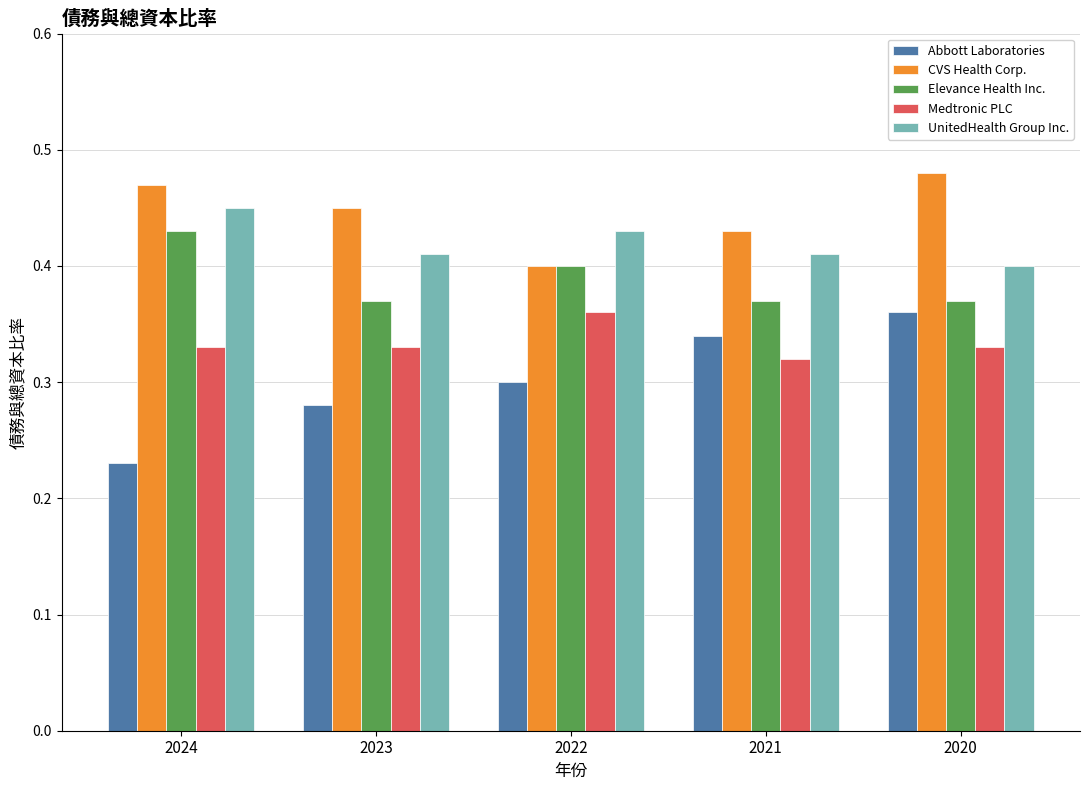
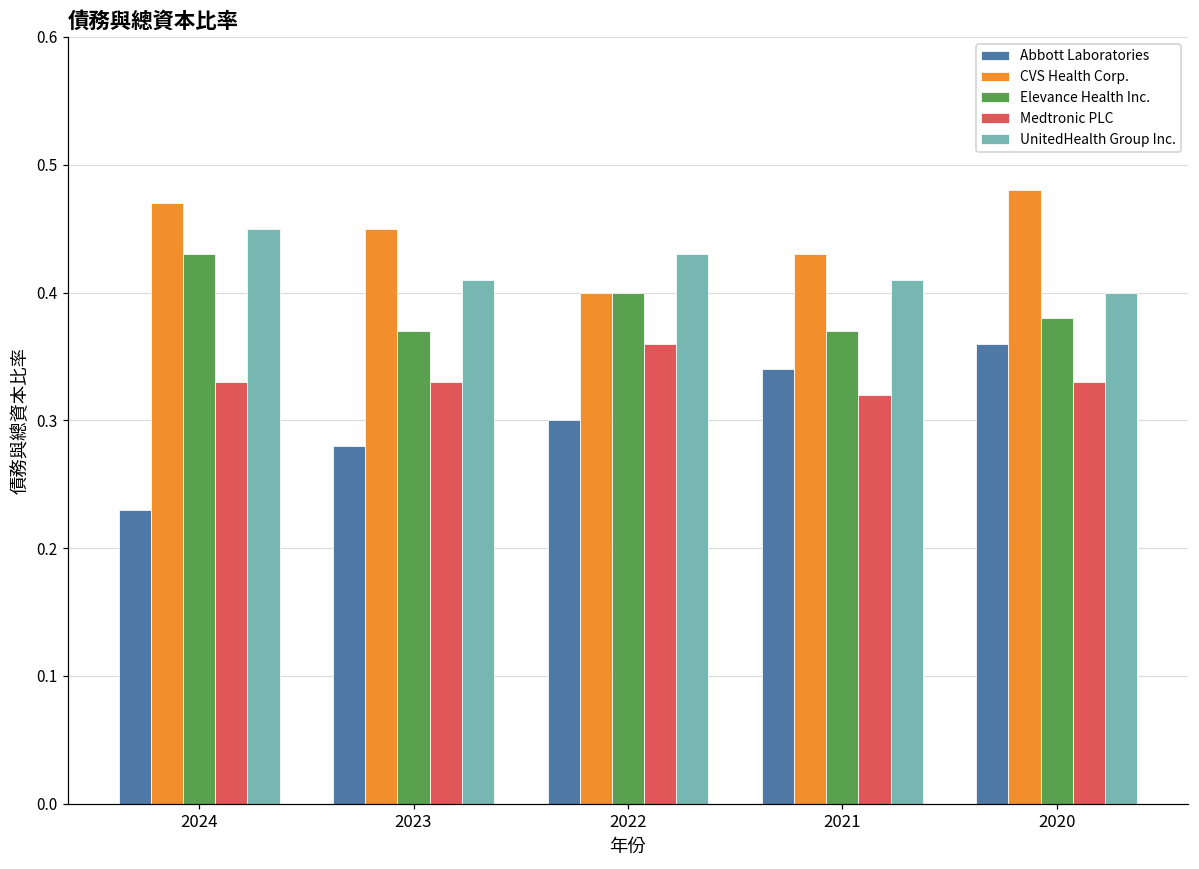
Elevance Health Inc., 2020: 0.37 -> 0.38
